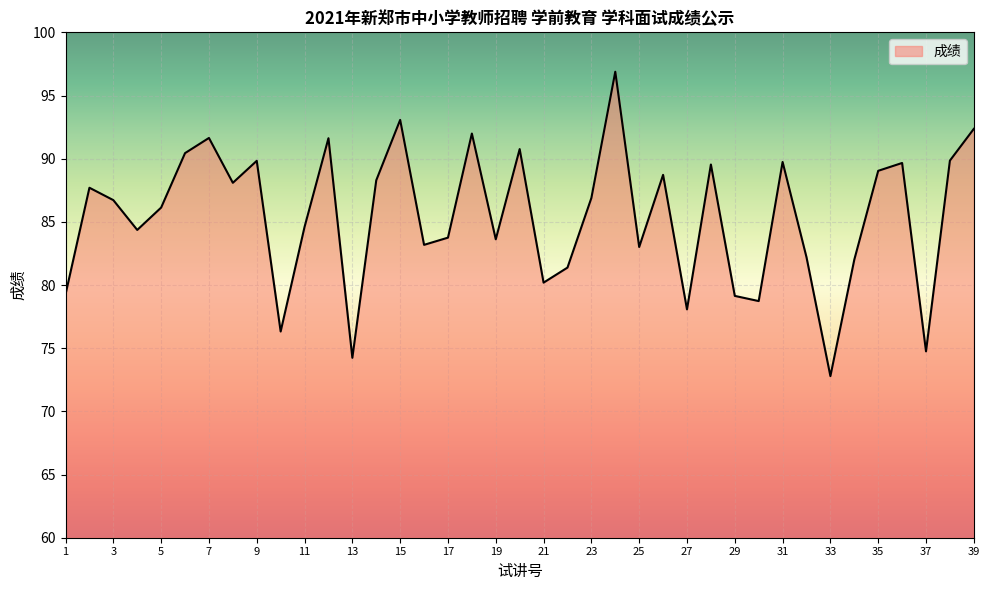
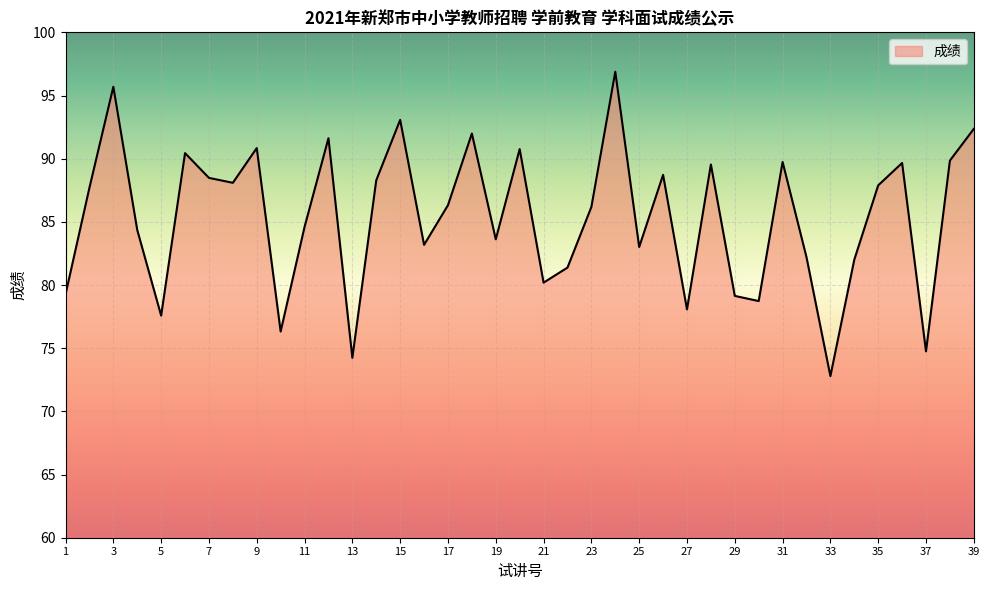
3: 86.7 -> 95.7
5: 86.1 -> 77.6
7: 91.6 -> 88.5
9: 89.8 -> 90.8
17: 83.8 -> 86.3
23: 86.9 -> 86.2
35: 89.0 -> 87.9
